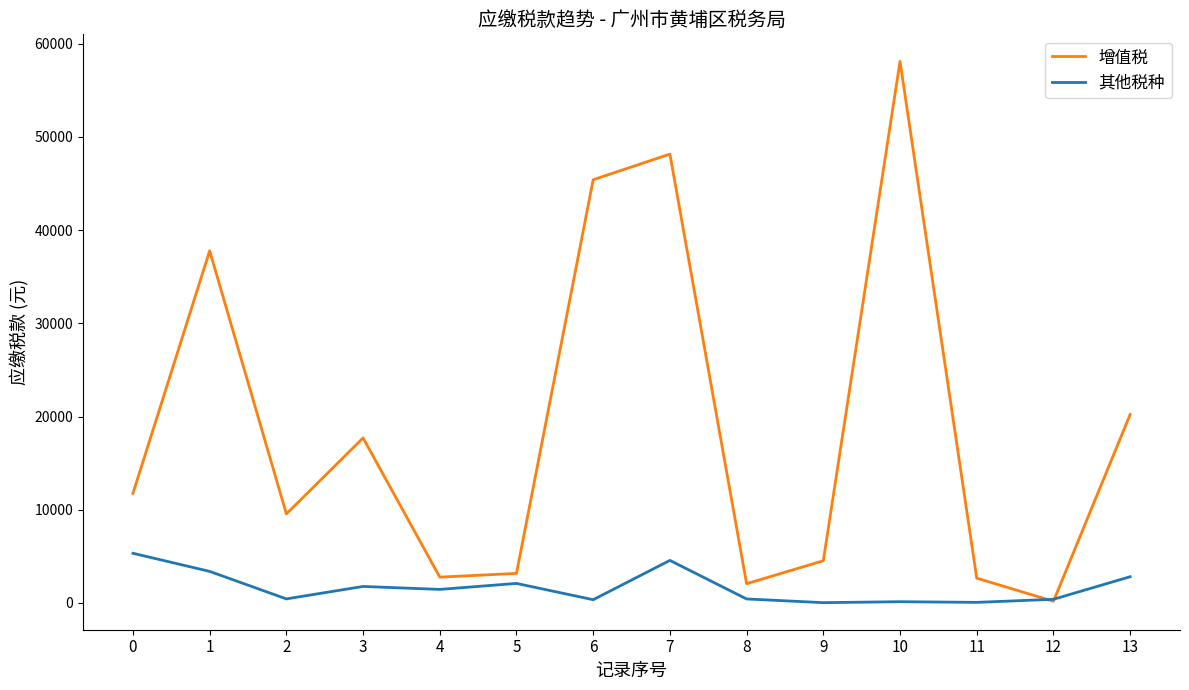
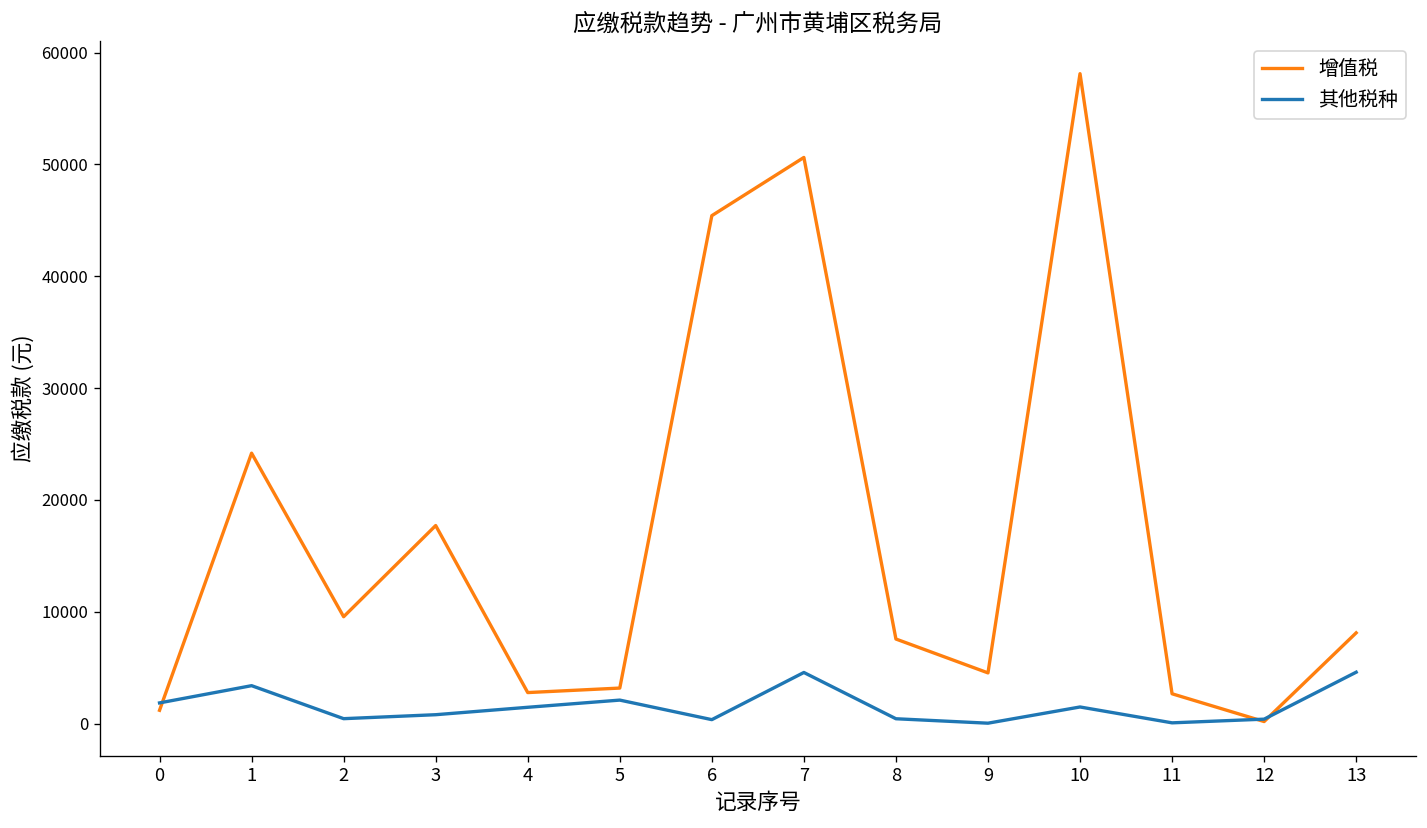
增值税, 0: 12000 -> 1000
其他税种, 0: 5000 -> 2000
增值税, 1: 38000 -> 24000
其他税种, 3: 2000 -> 1000
增值税, 7: 48000 -> 51000
增值税, 8: 2000 -> 8000
其他税种, 10: 0 -> 1000
增值税, 13: 20000 -> 8000
其他税种, 13: 3000 -> 5000
